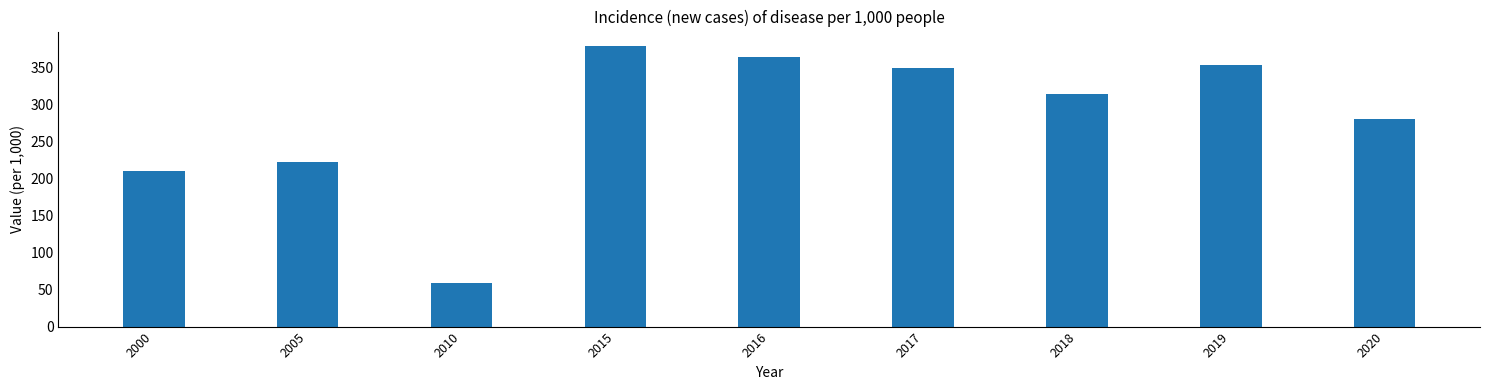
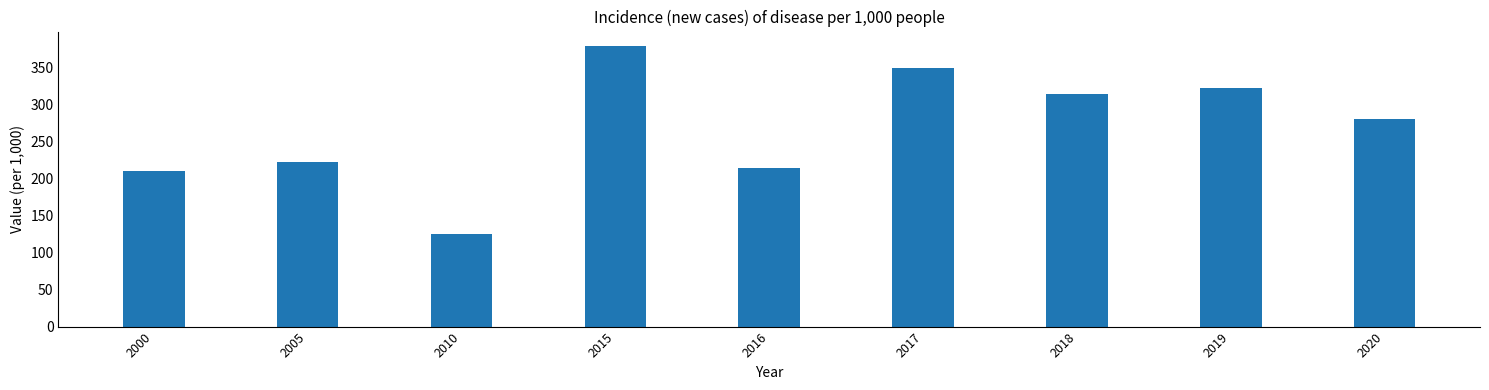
2010: 60 -> 130
2016: 370 -> 220
2019: 350 -> 320
